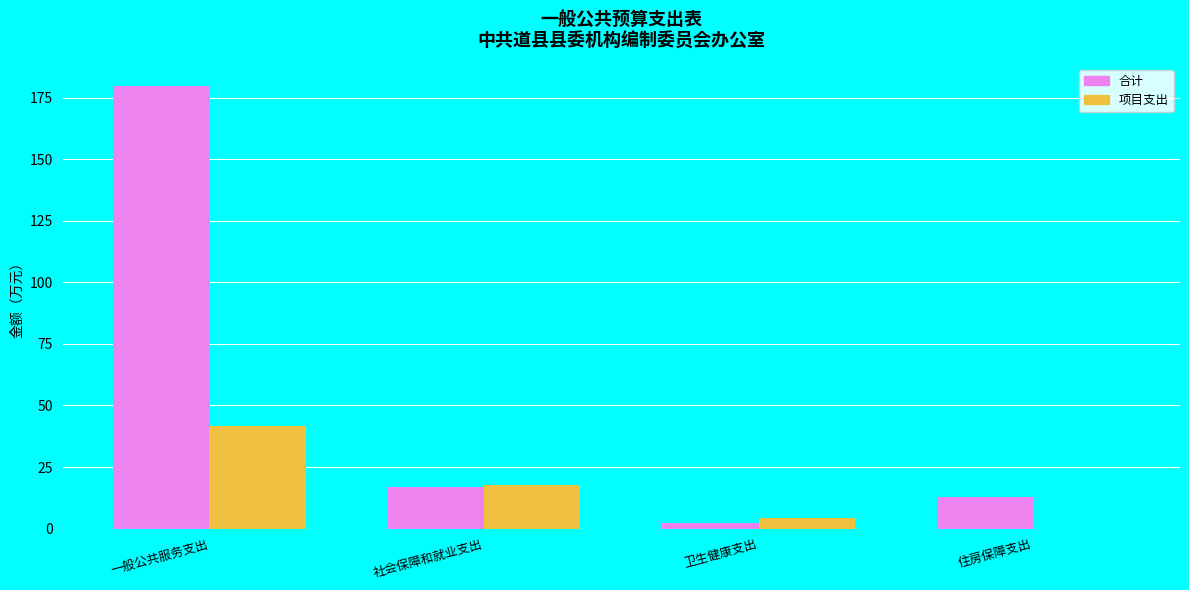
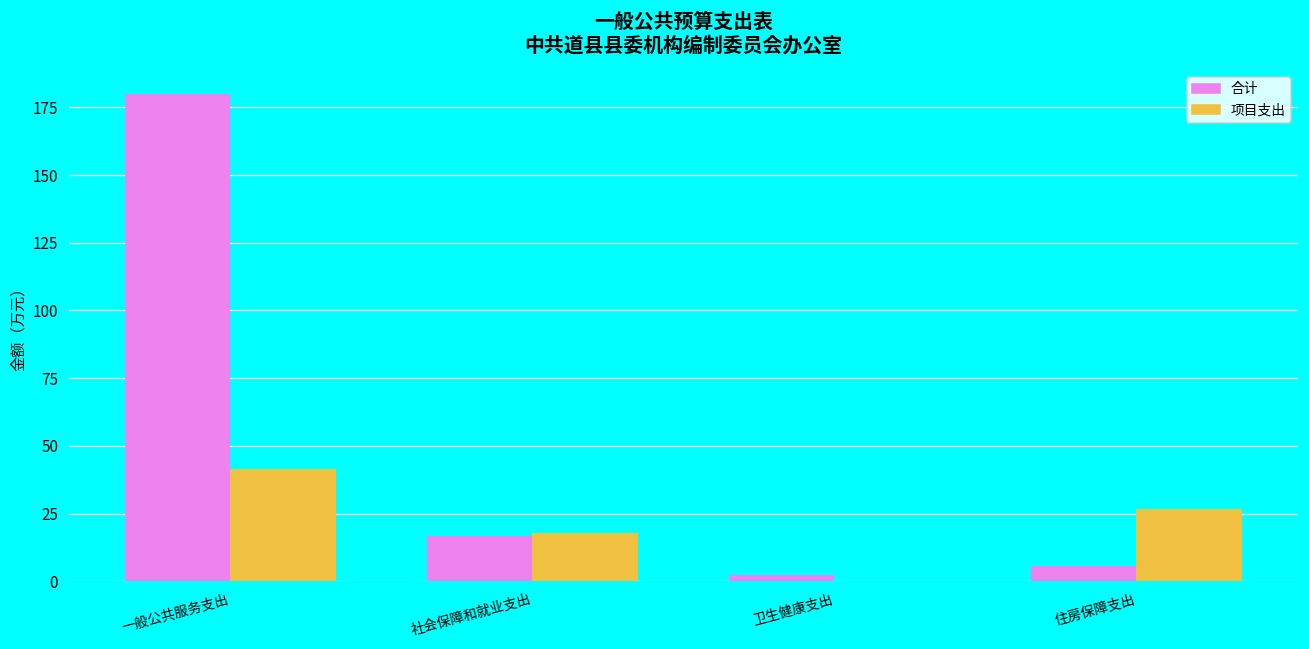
项目支出, 卫生健康支出: 4 -> 0
合计, 住房保障支出: 13 -> 6
项目支出, 住房保障支出: 0 -> 27
